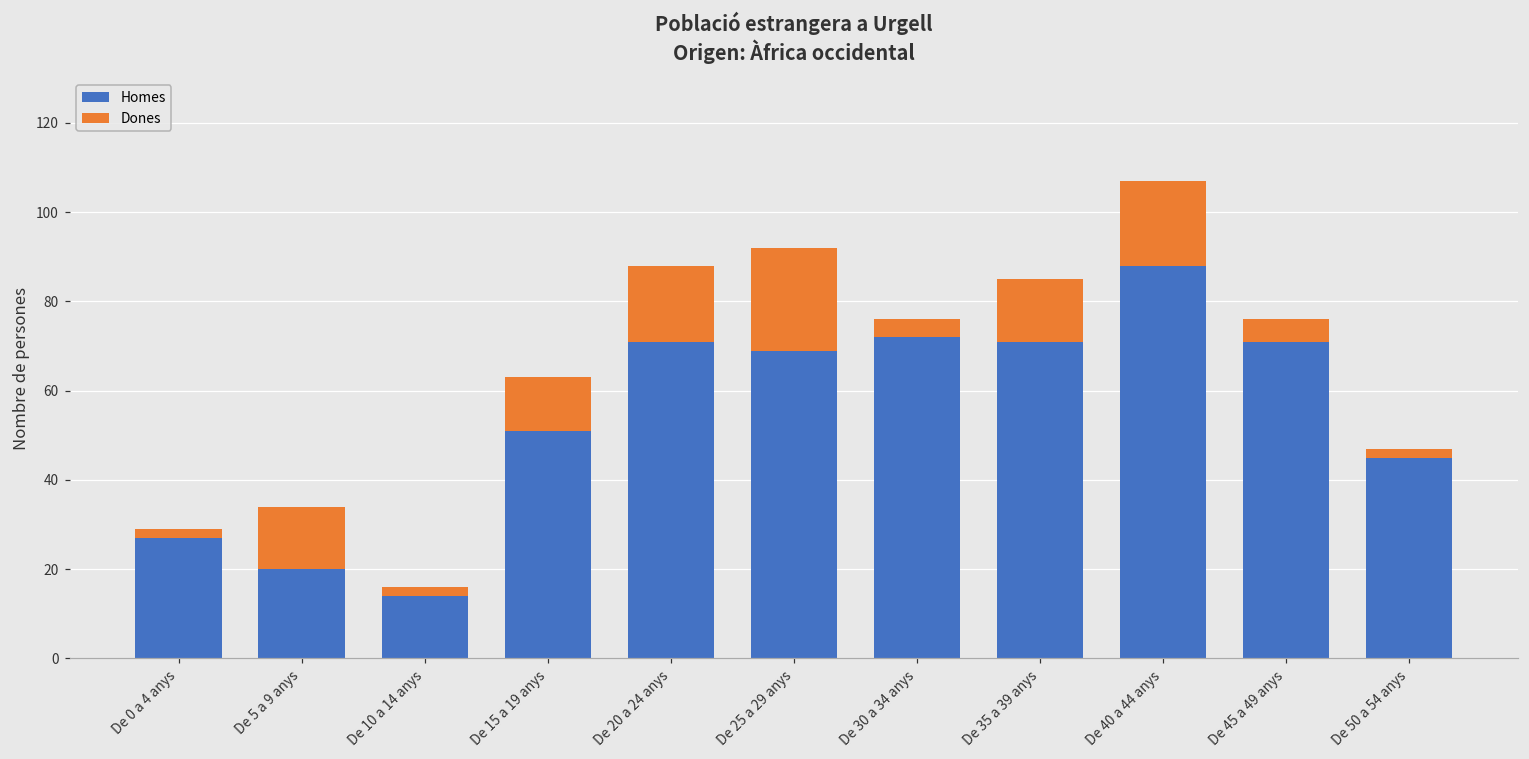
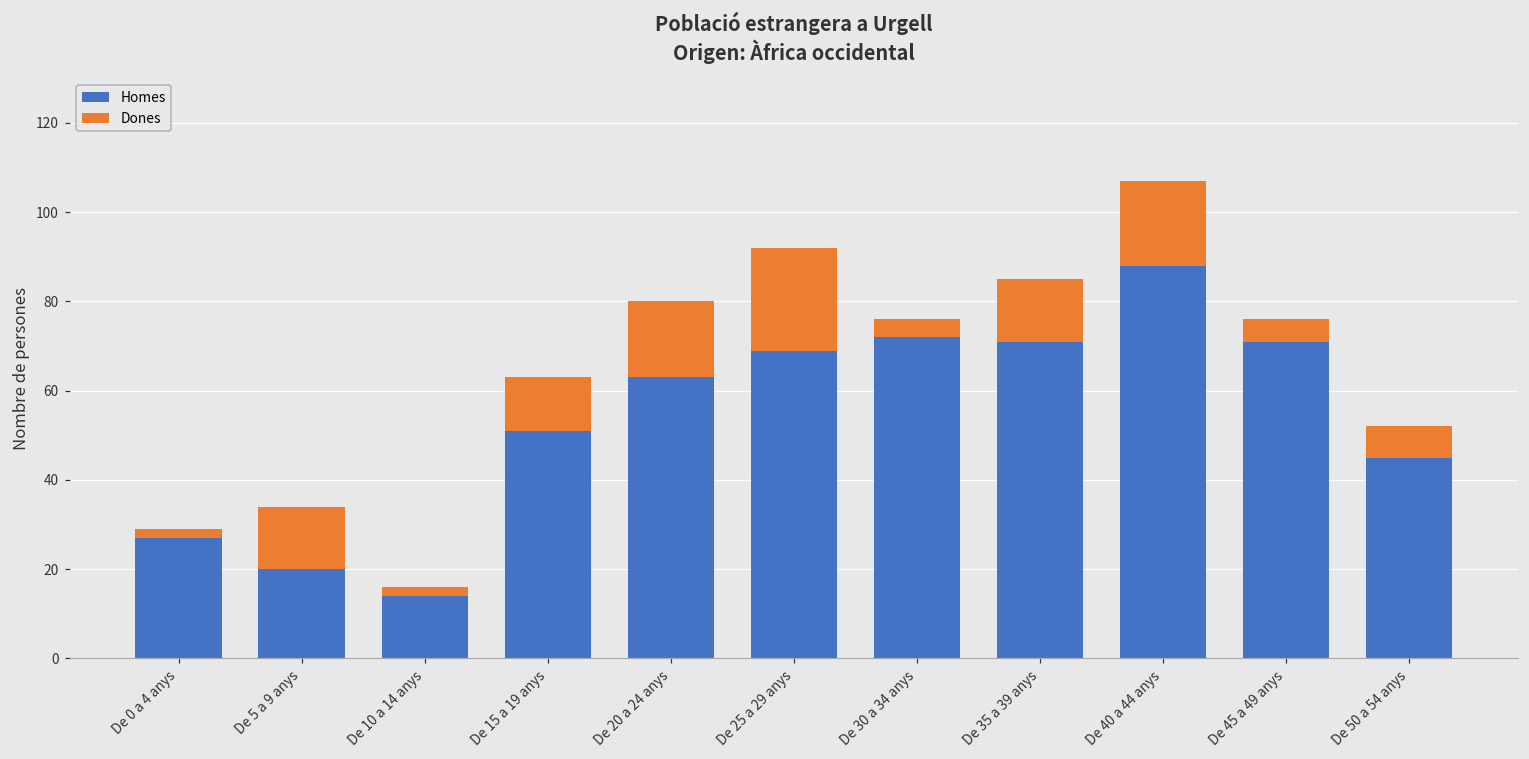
Homes, De 20 a 24 anys: 71 -> 63
Dones, De 50 a 54 anys: 2 -> 7
